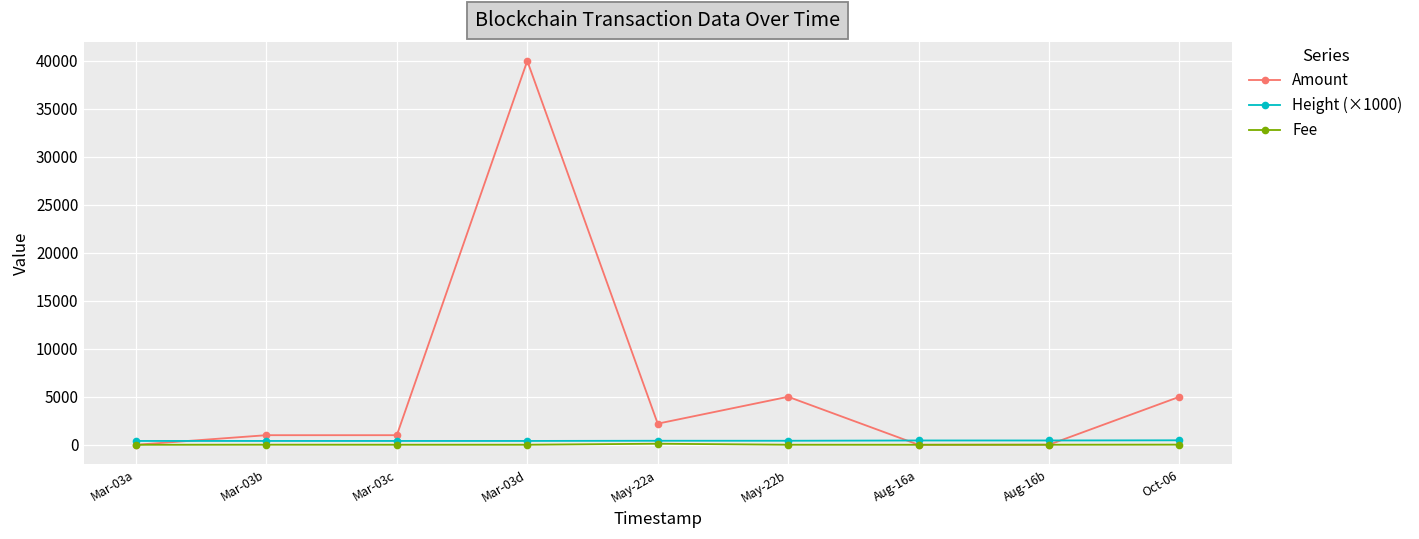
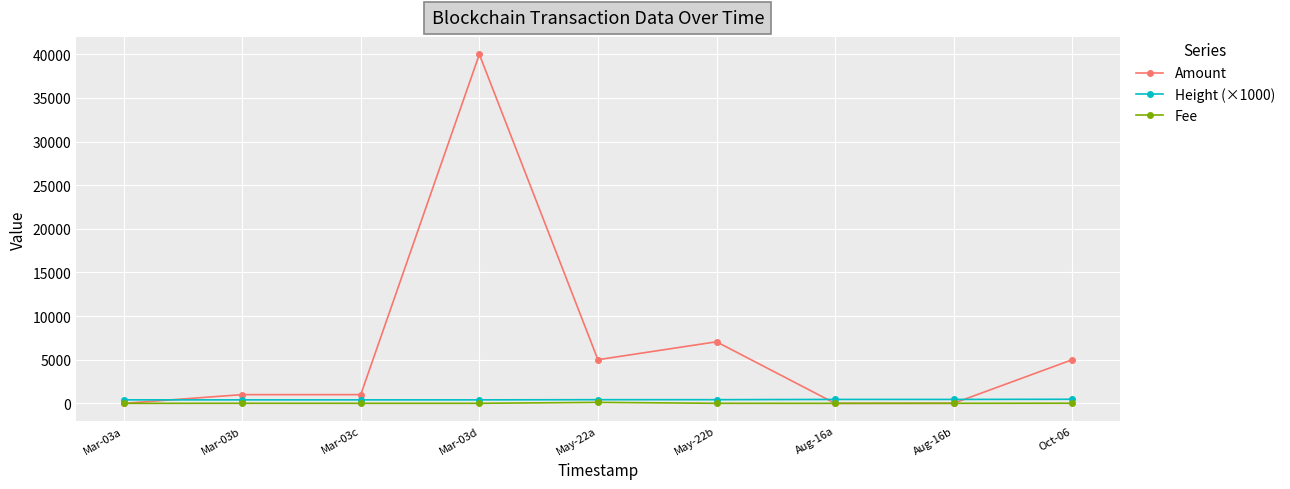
Amount, May-22a: 2000 -> 5000
Amount, May-22b: 5000 -> 7000
